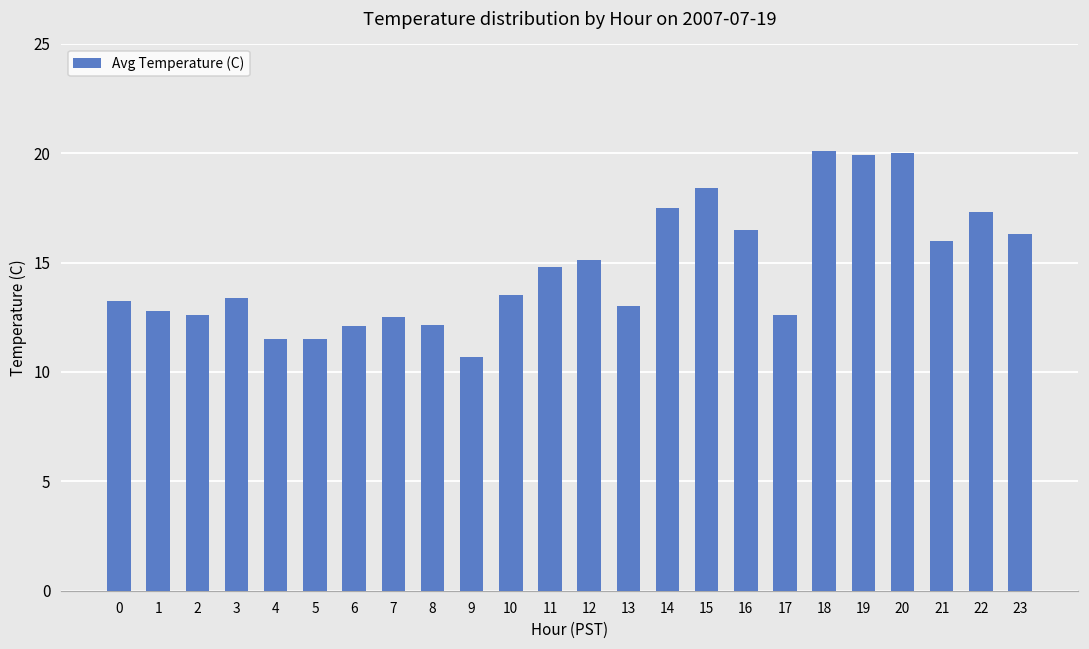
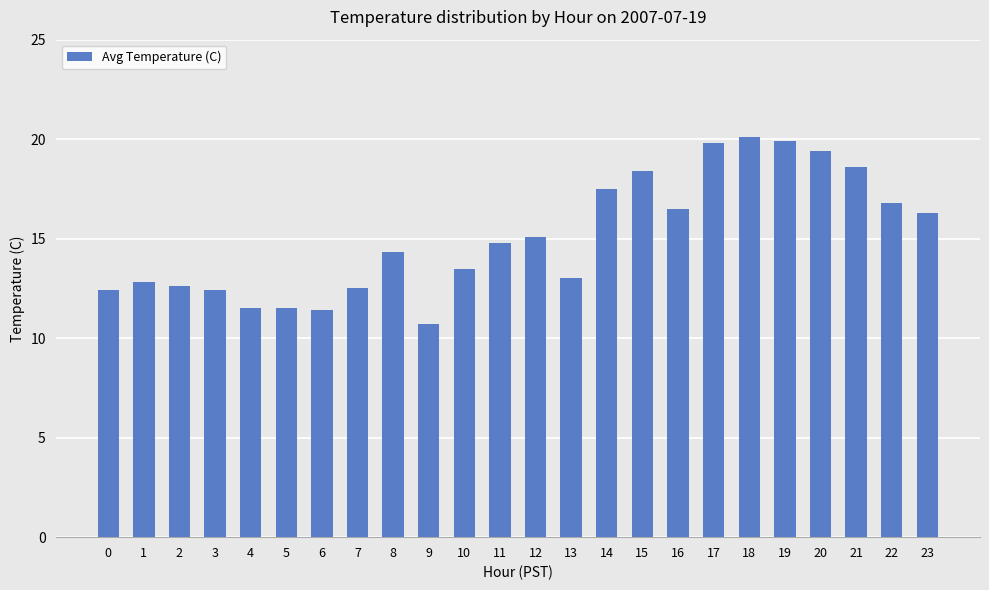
0: 13.2 -> 12.4
3: 13.4 -> 12.4
6: 12.1 -> 11.4
8: 12.2 -> 14.4
17: 12.6 -> 19.8
20: 20.0 -> 19.4
21: 16.0 -> 18.6
22: 17.3 -> 16.8
